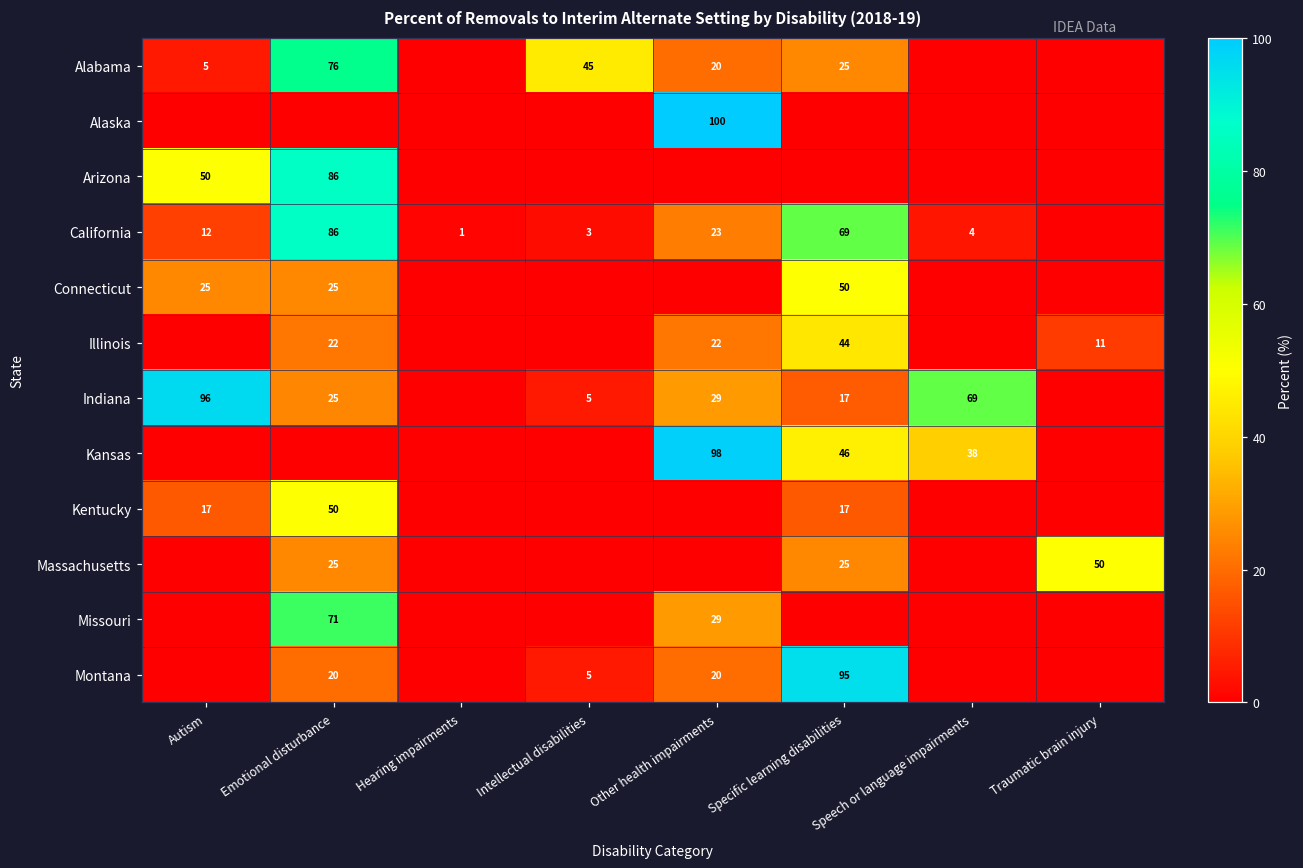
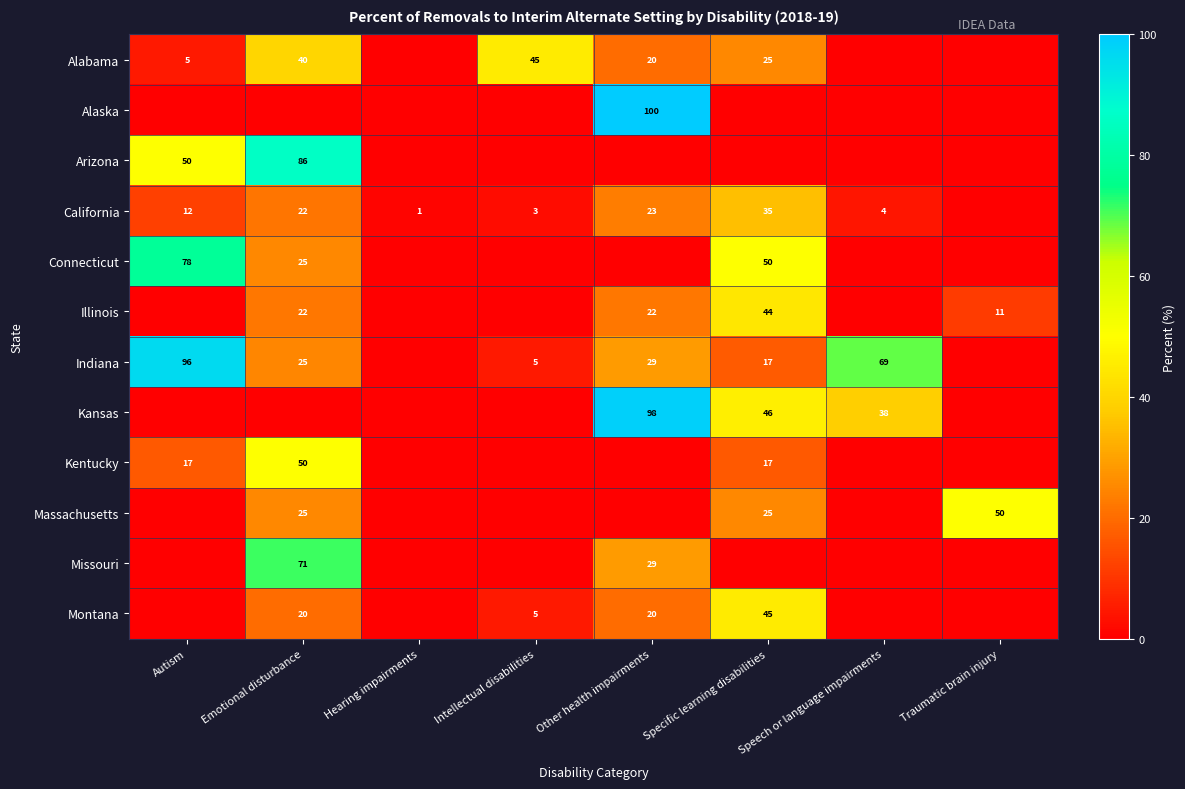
Alabama, Emotional disturbance: 76 -> 40
California, Emotional disturbance: 86 -> 22
California, Specific learning disabilities: 69 -> 35
Connecticut, Autism: 25 -> 78
Montana, Specific learning disabilities: 95 -> 45
